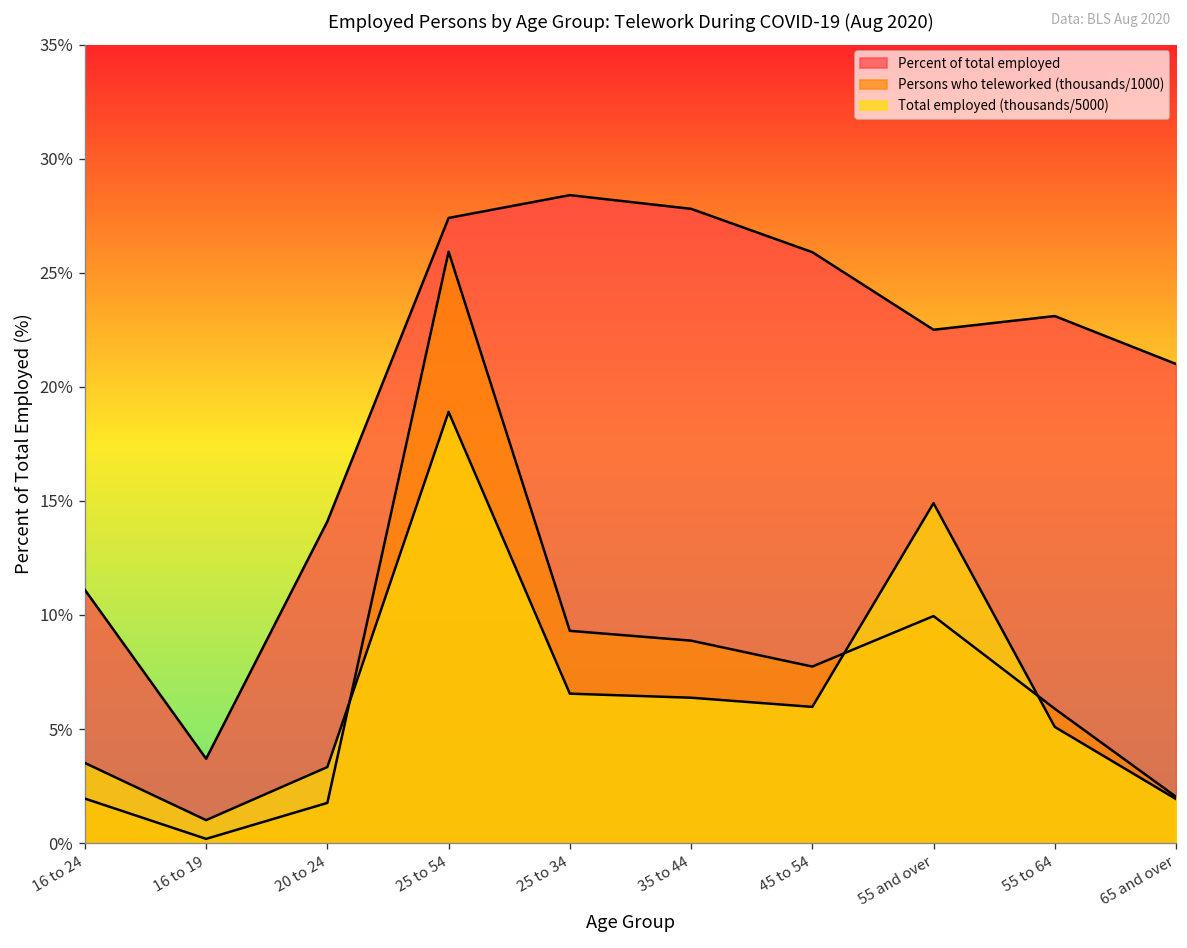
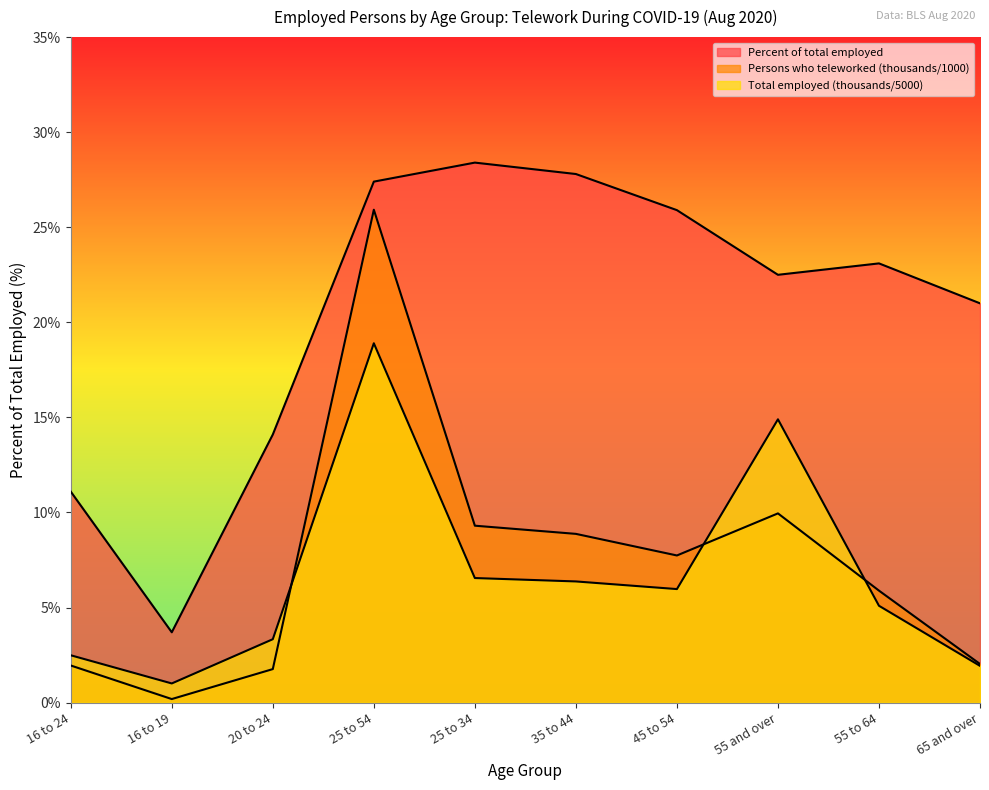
Total employed (thousands/5000), 16 to 24: 3.5% -> 2.5%
